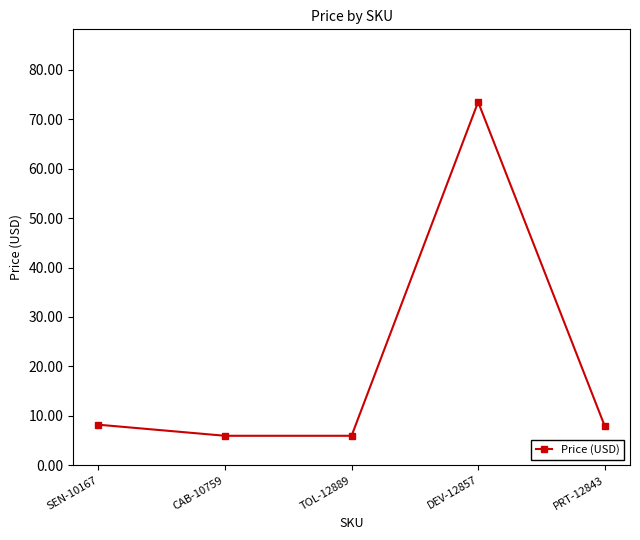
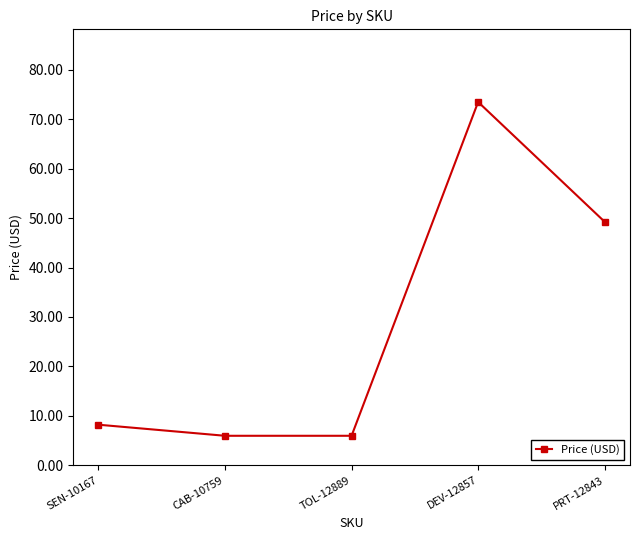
PRT-12843: 8 -> 49
